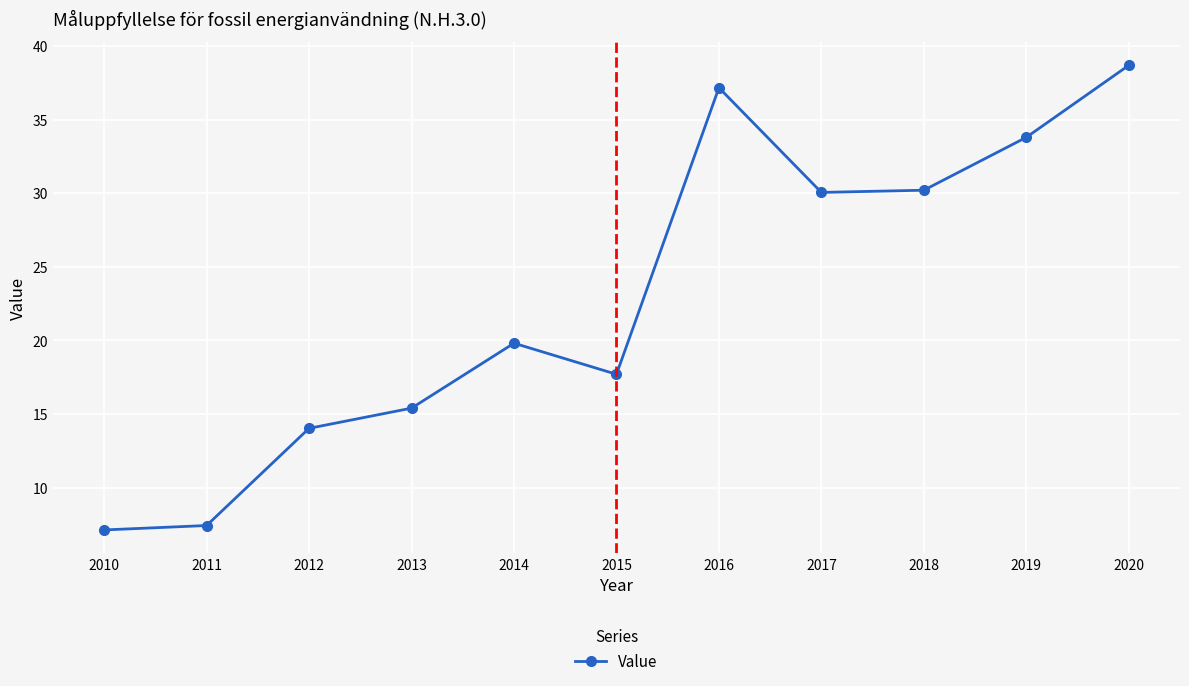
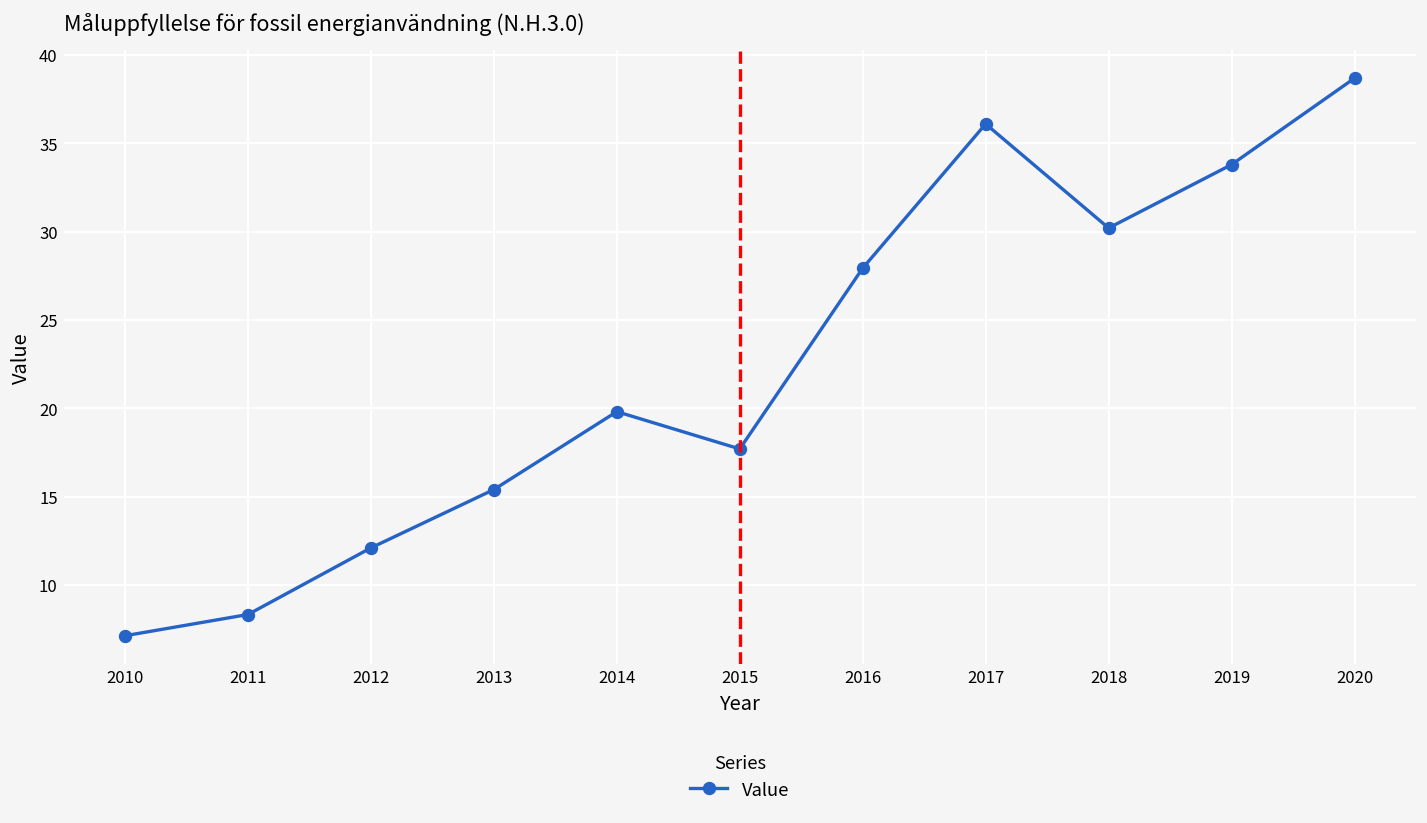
2011: 7.4 -> 8.3
2012: 14.0 -> 12.1
2016: 37.2 -> 27.9
2017: 30.1 -> 36.1
